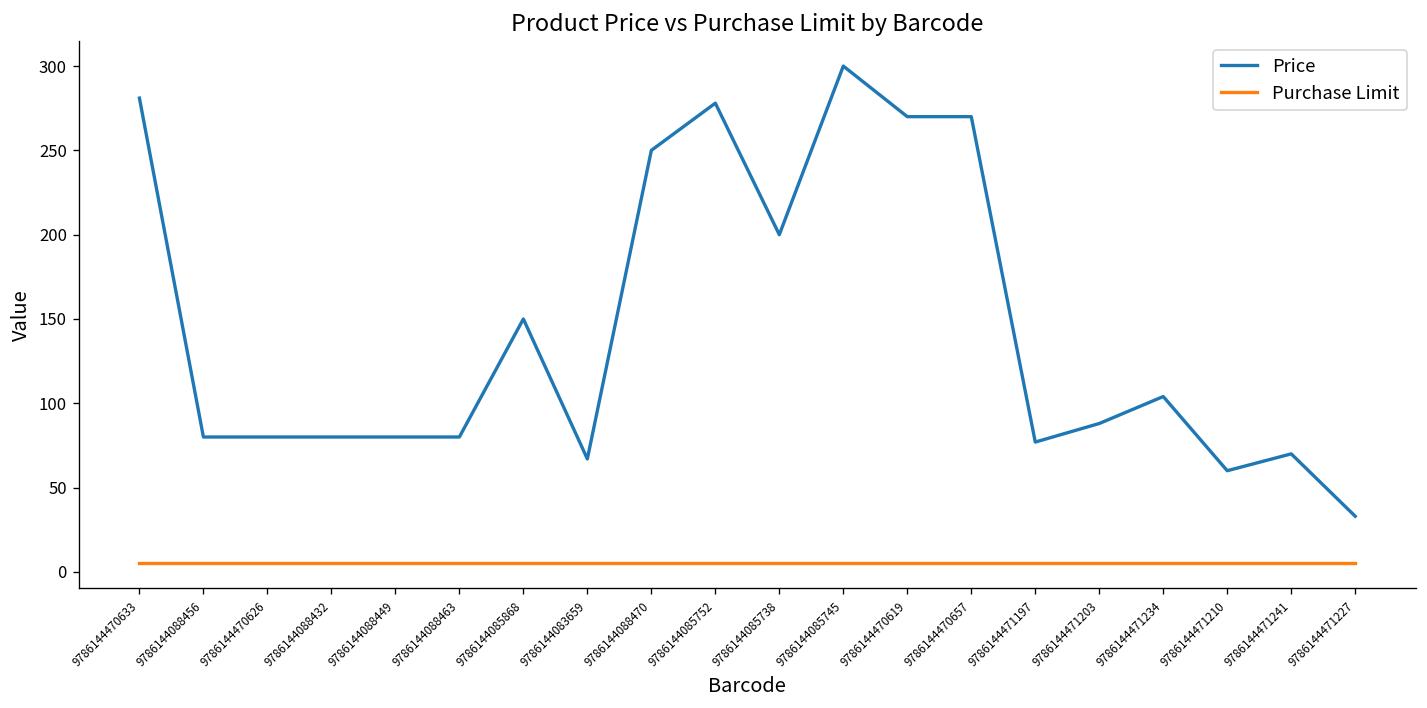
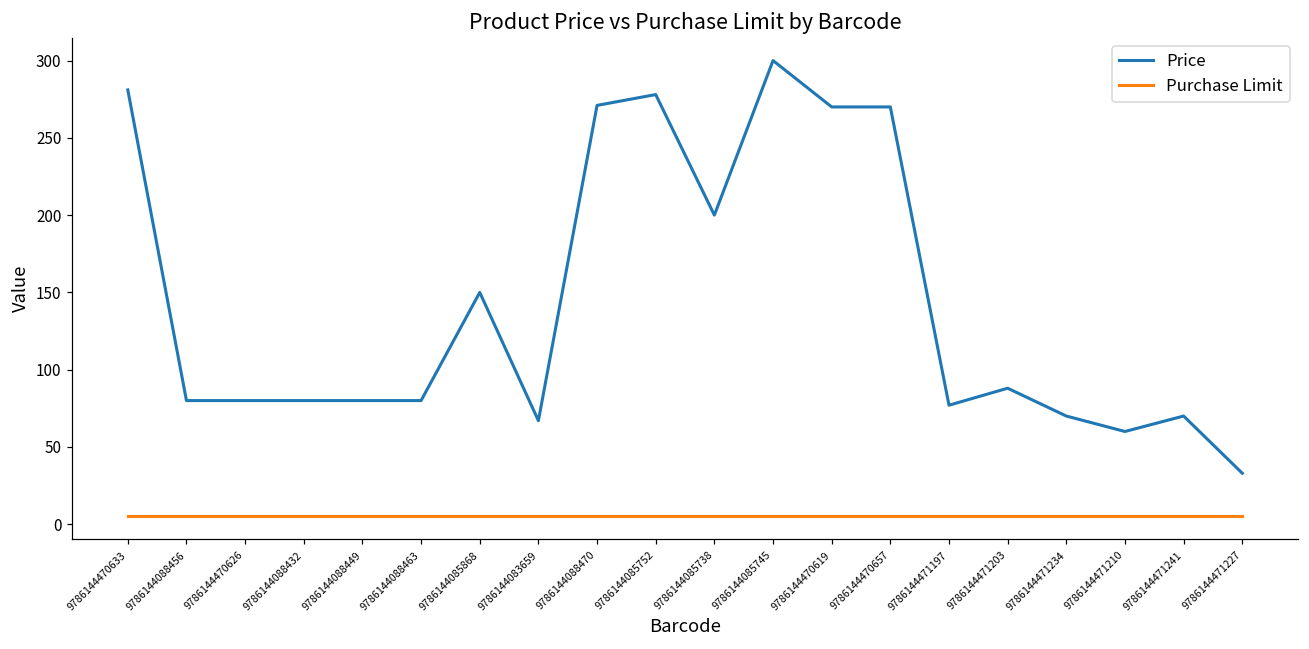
Price, 9786144088470: 250 -> 271
Price, 9786144471234: 104 -> 70
